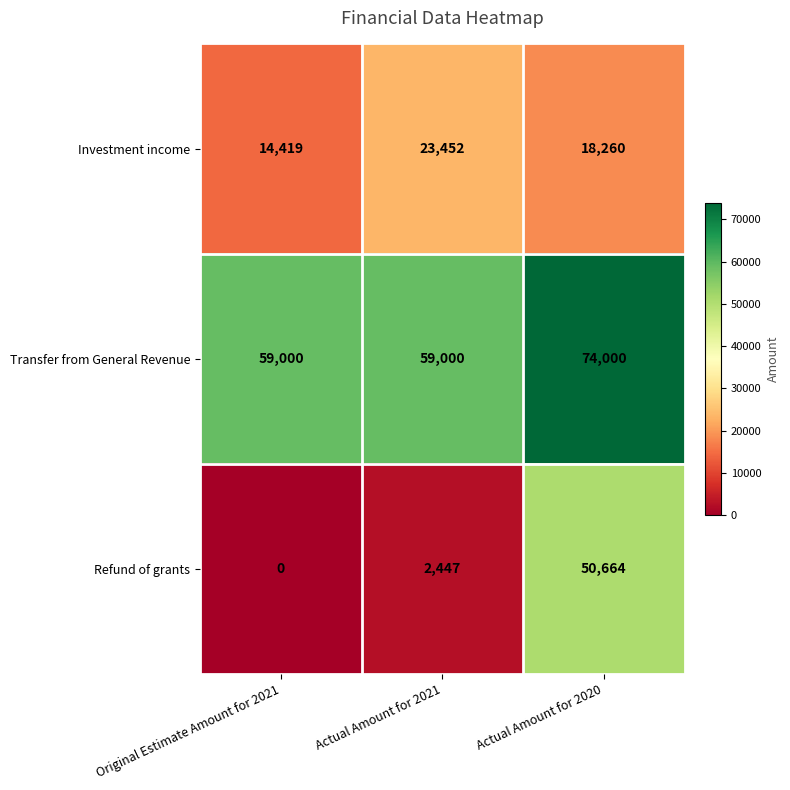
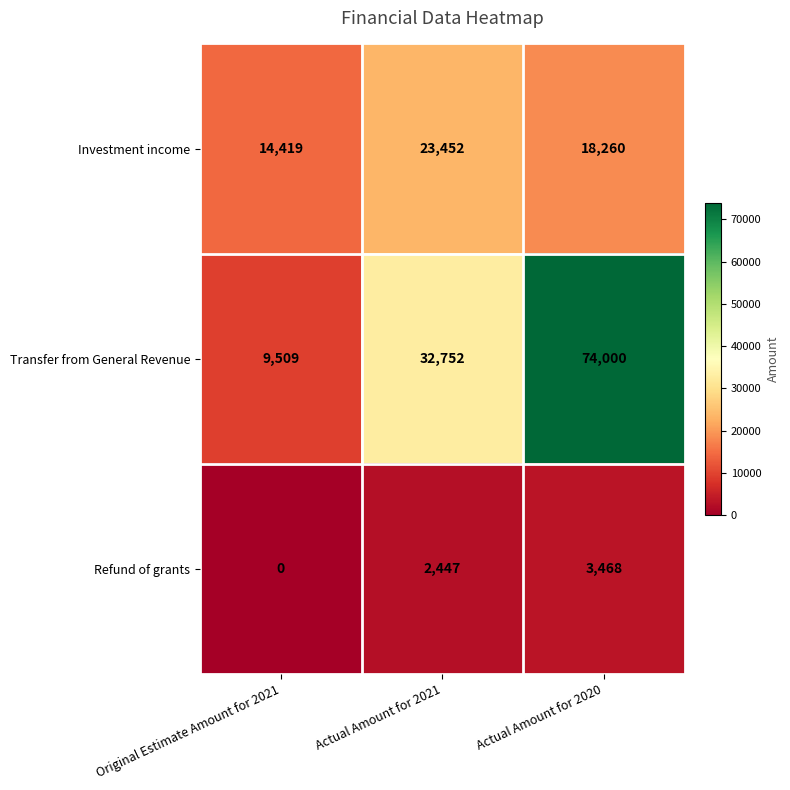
Transfer from General Revenue, Original Estimate Amount for 2021: 59,000 -> 9,509
Transfer from General Revenue, Actual Amount for 2021: 59,000 -> 32,752
Refund of grants, Actual Amount for 2020: 50,664 -> 3,468
